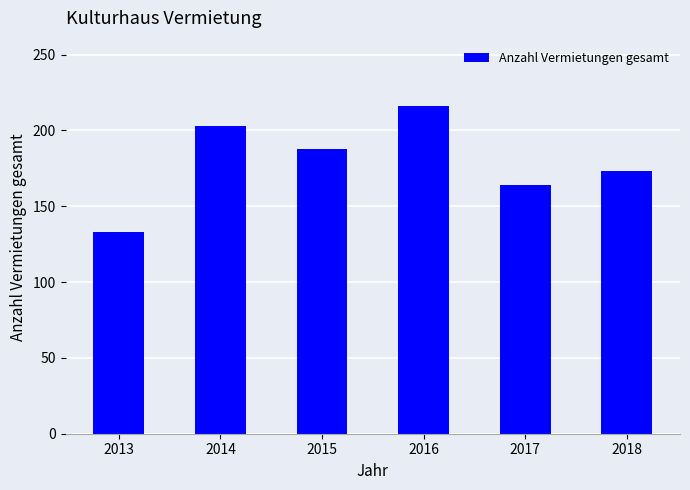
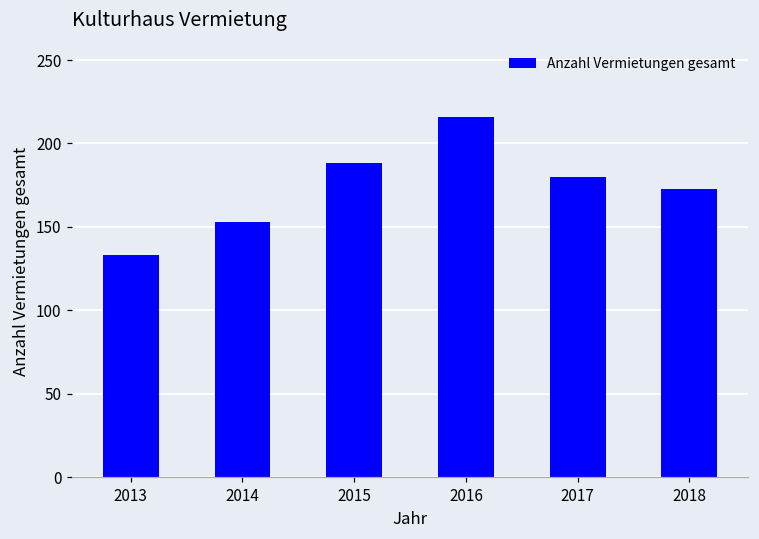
2014: 203 -> 153
2017: 164 -> 180
